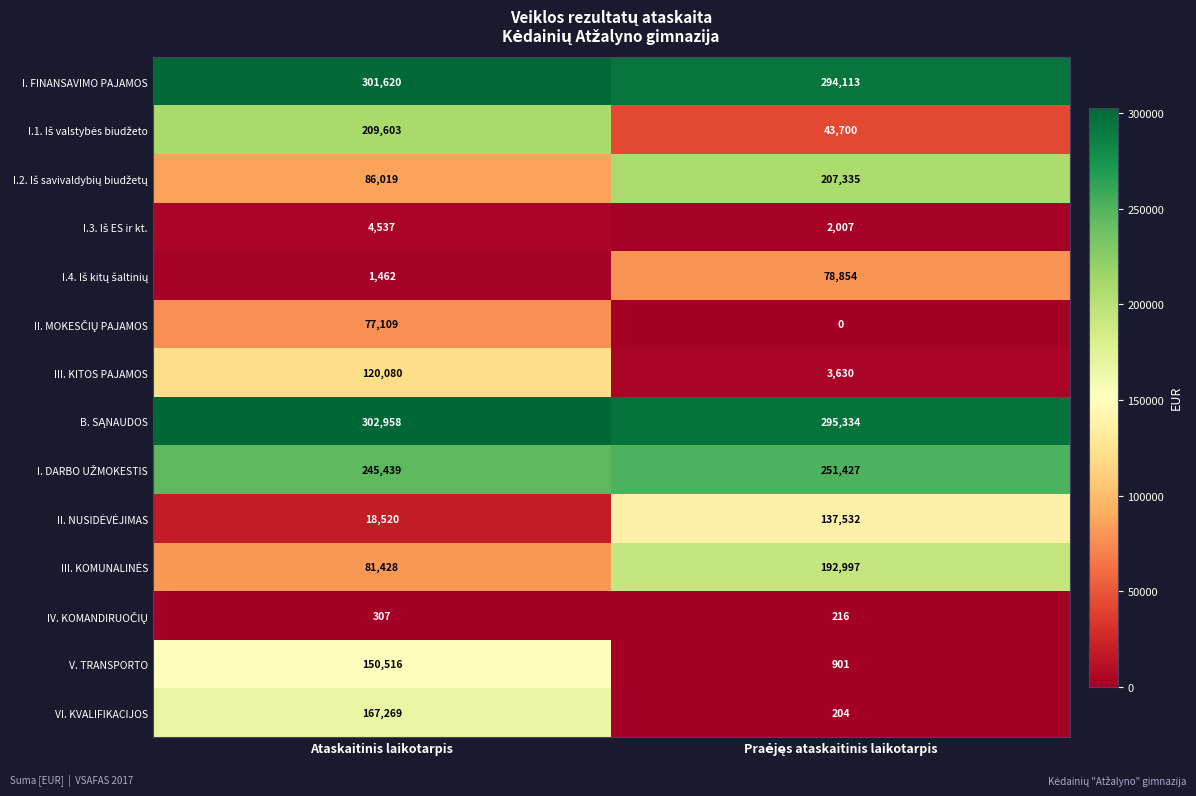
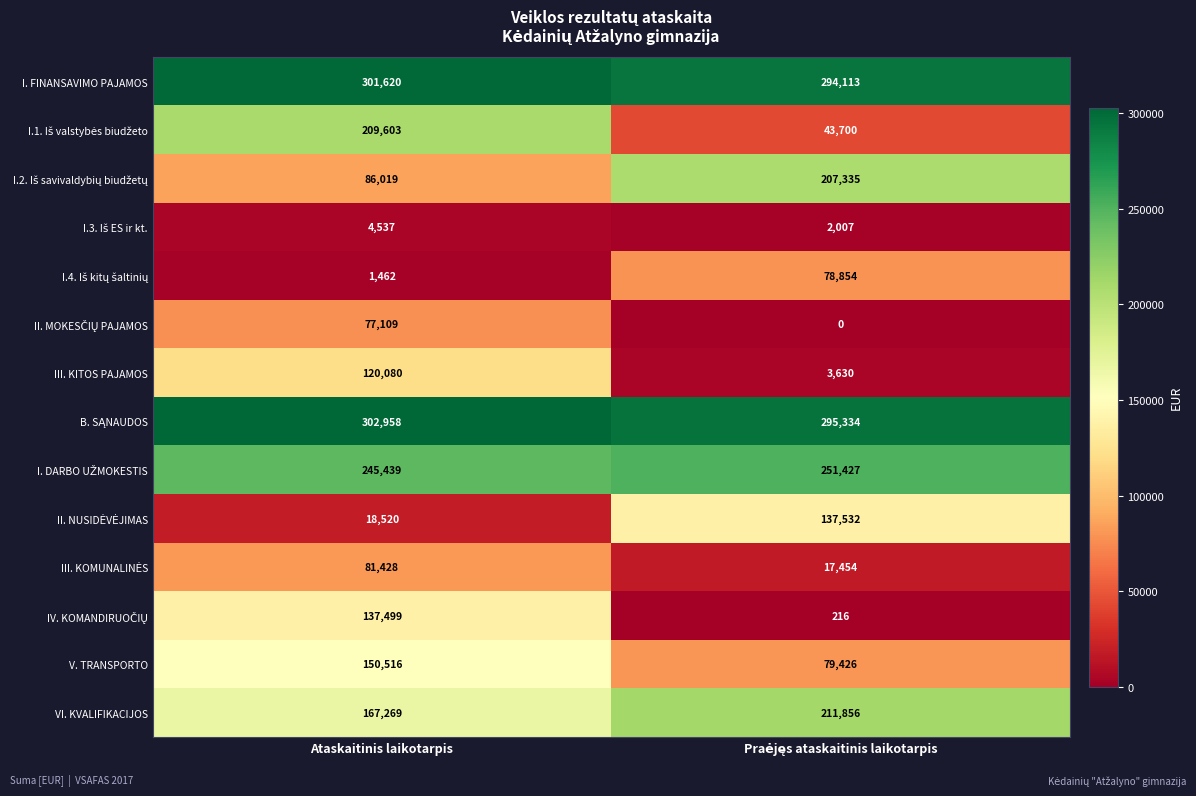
III. KOMUNALINĖS, Praėjęs ataskaitinis laikotarpis: 192,997 -> 17,454
IV. KOMANDIRUOČIŲ, Ataskaitinis laikotarpis: 307 -> 137,499
V. TRANSPORTO, Praėjęs ataskaitinis laikotarpis: 901 -> 79,426
VI. KVALIFIKACIJOS, Praėjęs ataskaitinis laikotarpis: 204 -> 211,856
